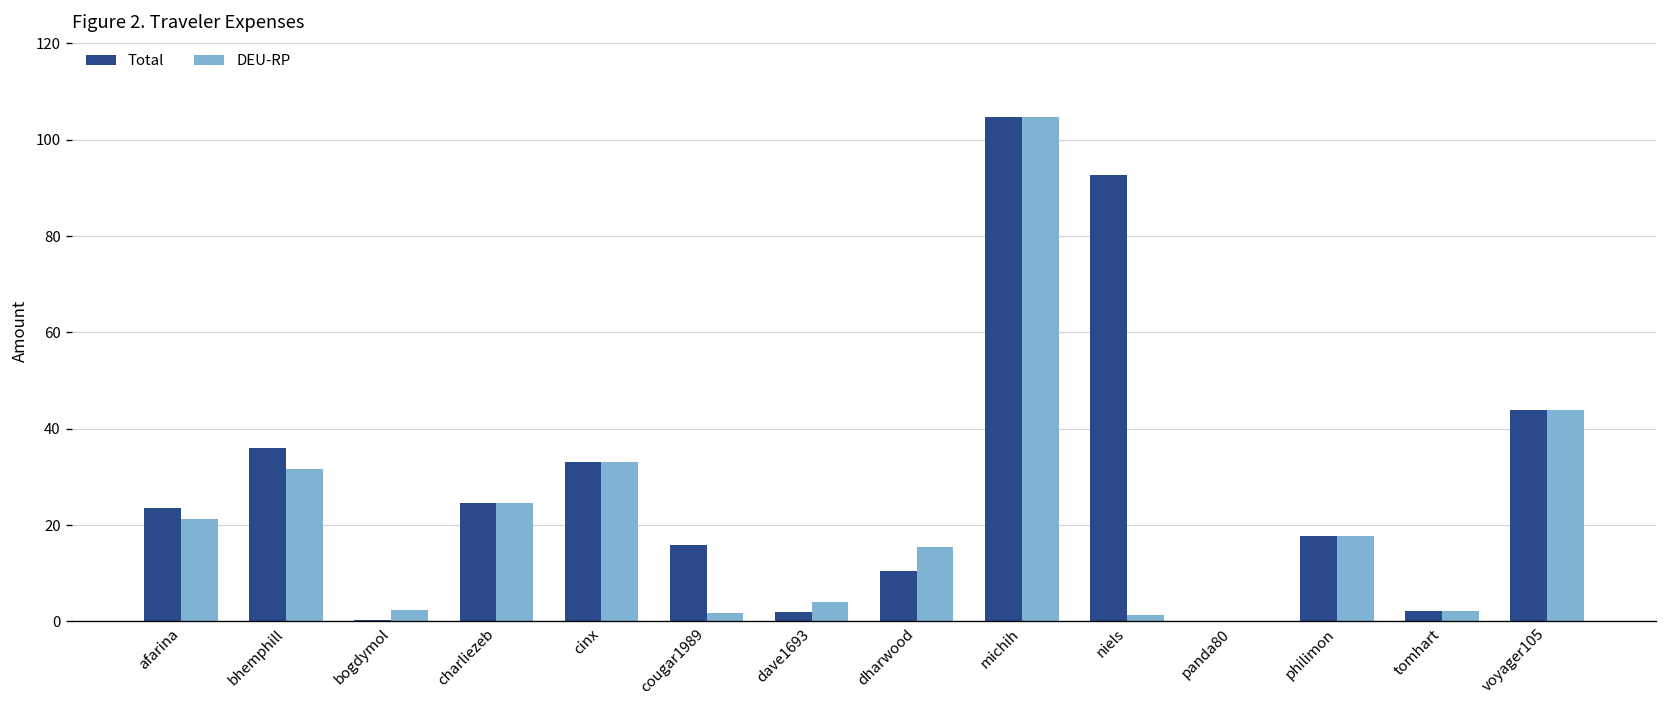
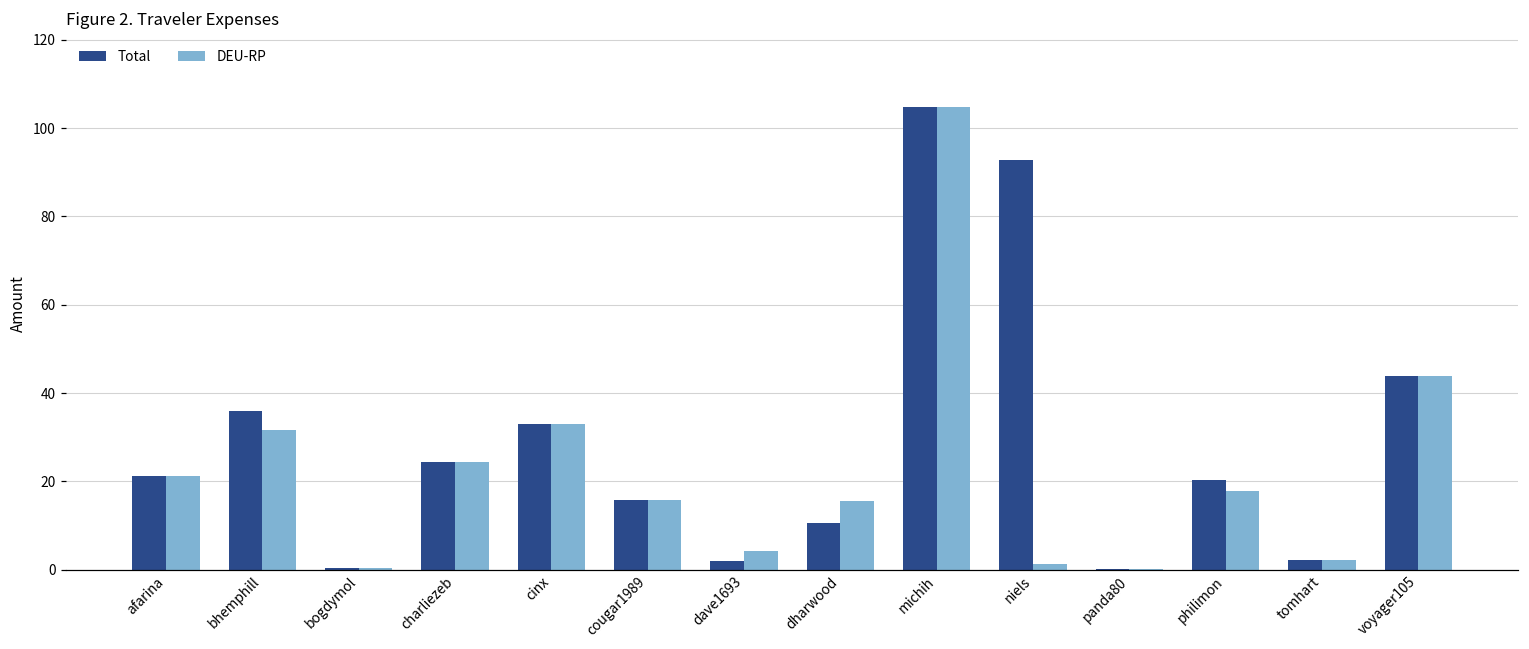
Total, afarina: 23 -> 21
DEU-RP, bogdymol: 2 -> 0
DEU-RP, cougar1989: 2 -> 16
Total, philimon: 18 -> 20
